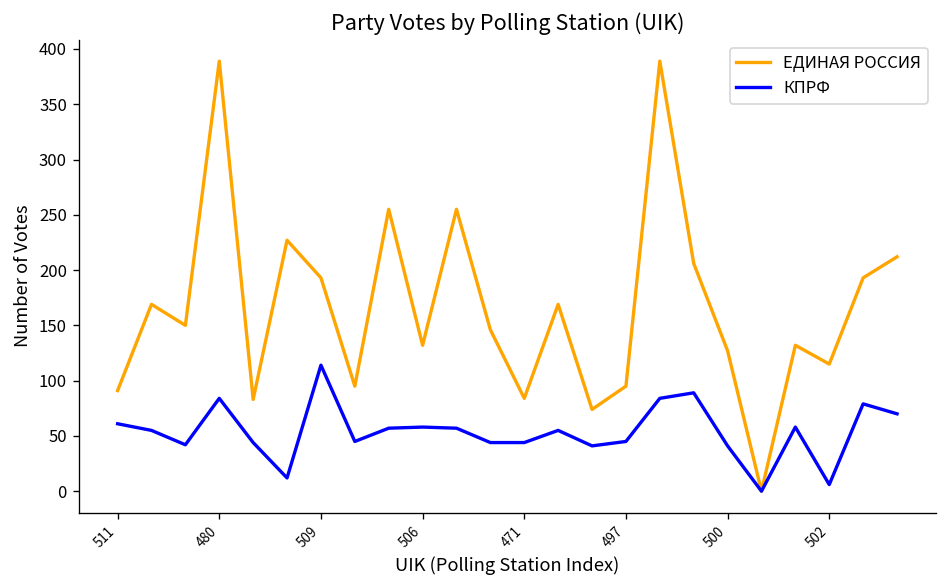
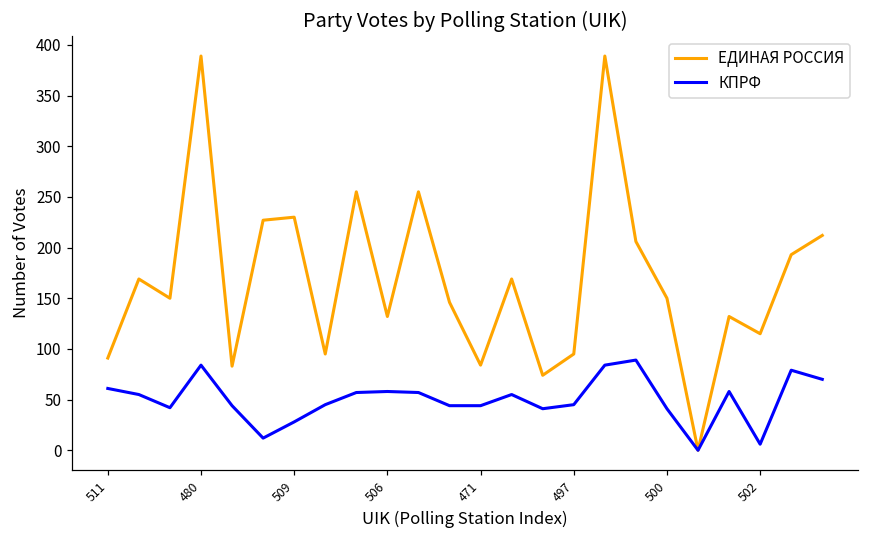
ЕДИНАЯ РОССИЯ, 509: 190 -> 230
КПРФ, 509: 110 -> 30
ЕДИНАЯ РОССИЯ, 500: 130 -> 150
